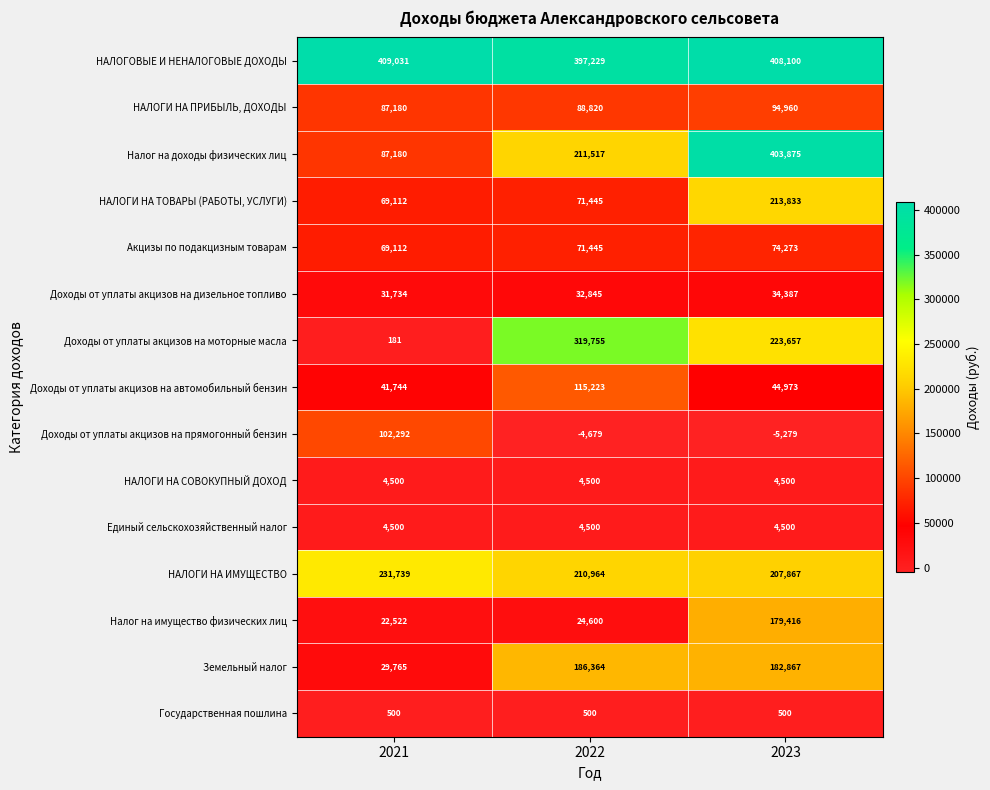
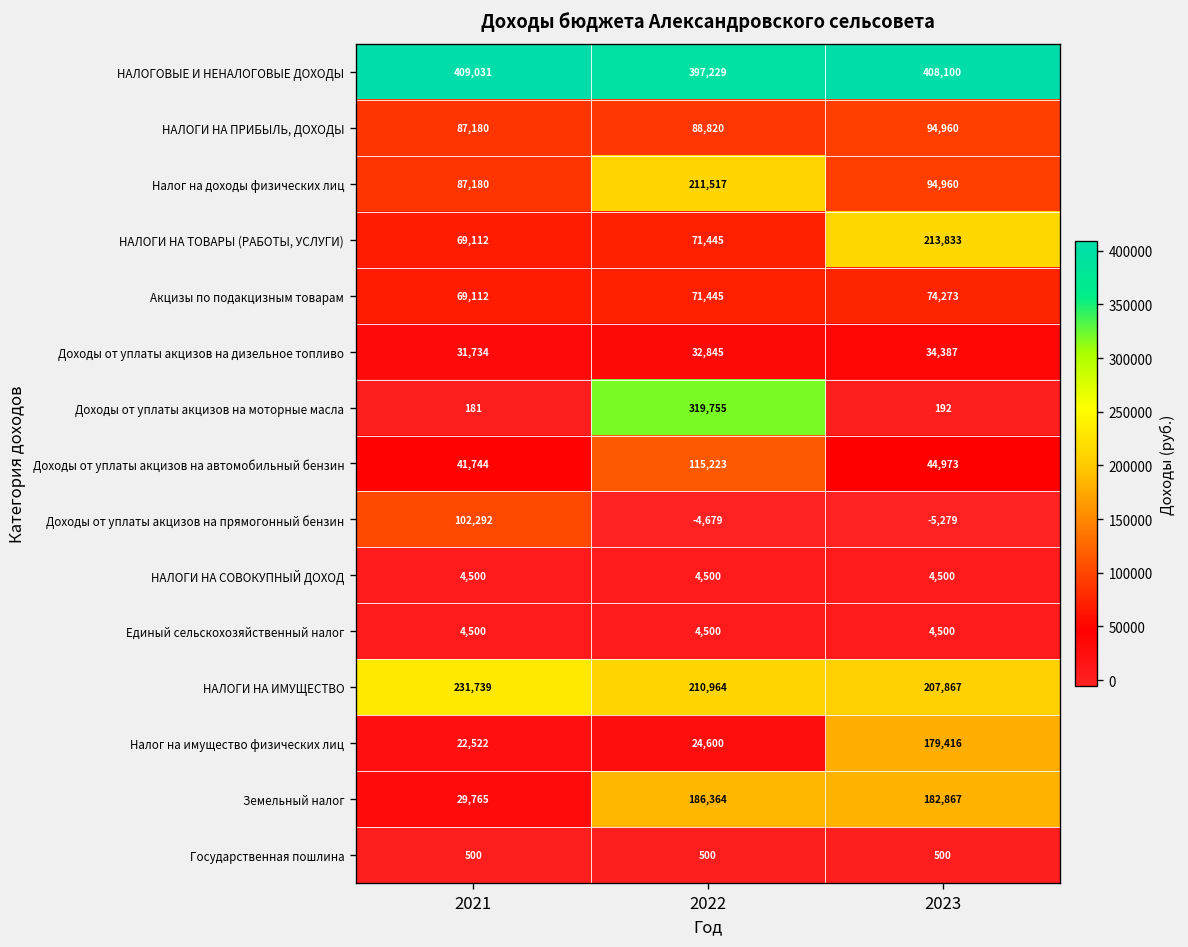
Налог на доходы физических лиц, 2023: 403,875 -> 94,960
Доходы от уплаты акцизов на моторные масла, 2023: 223,657 -> 192
